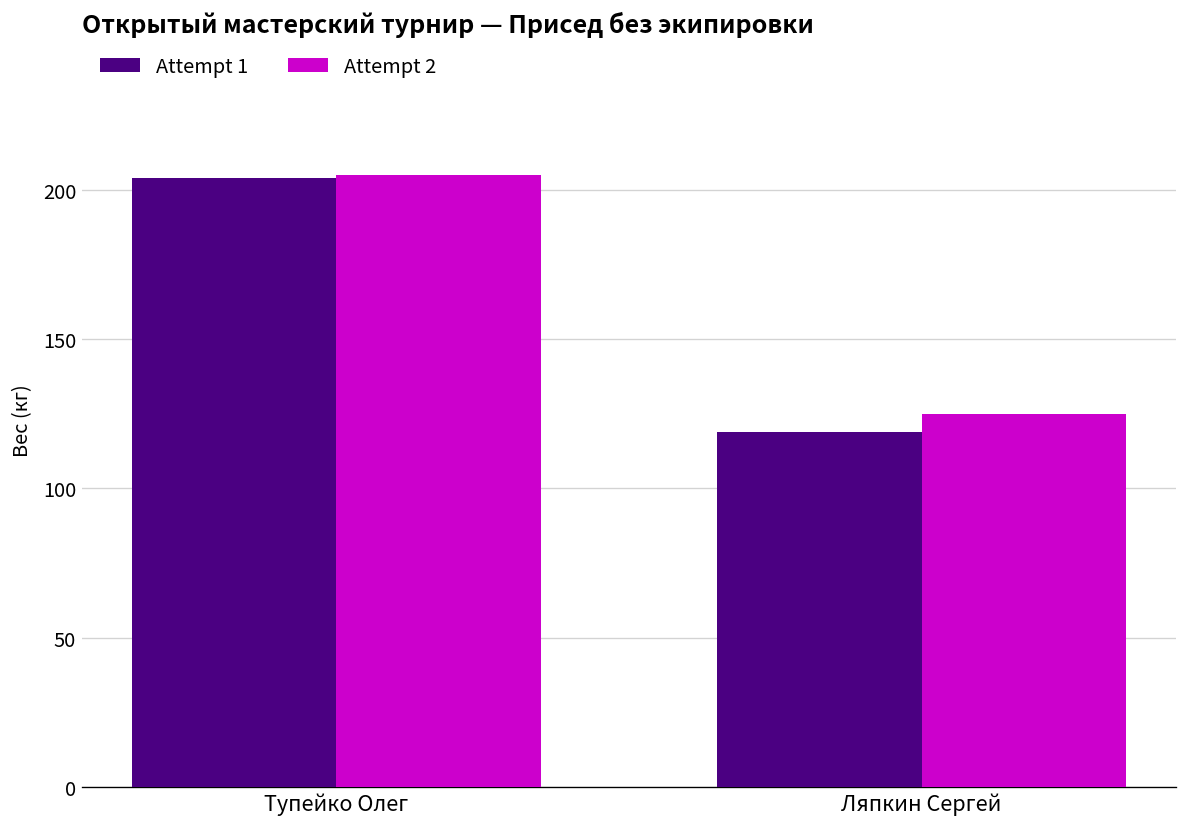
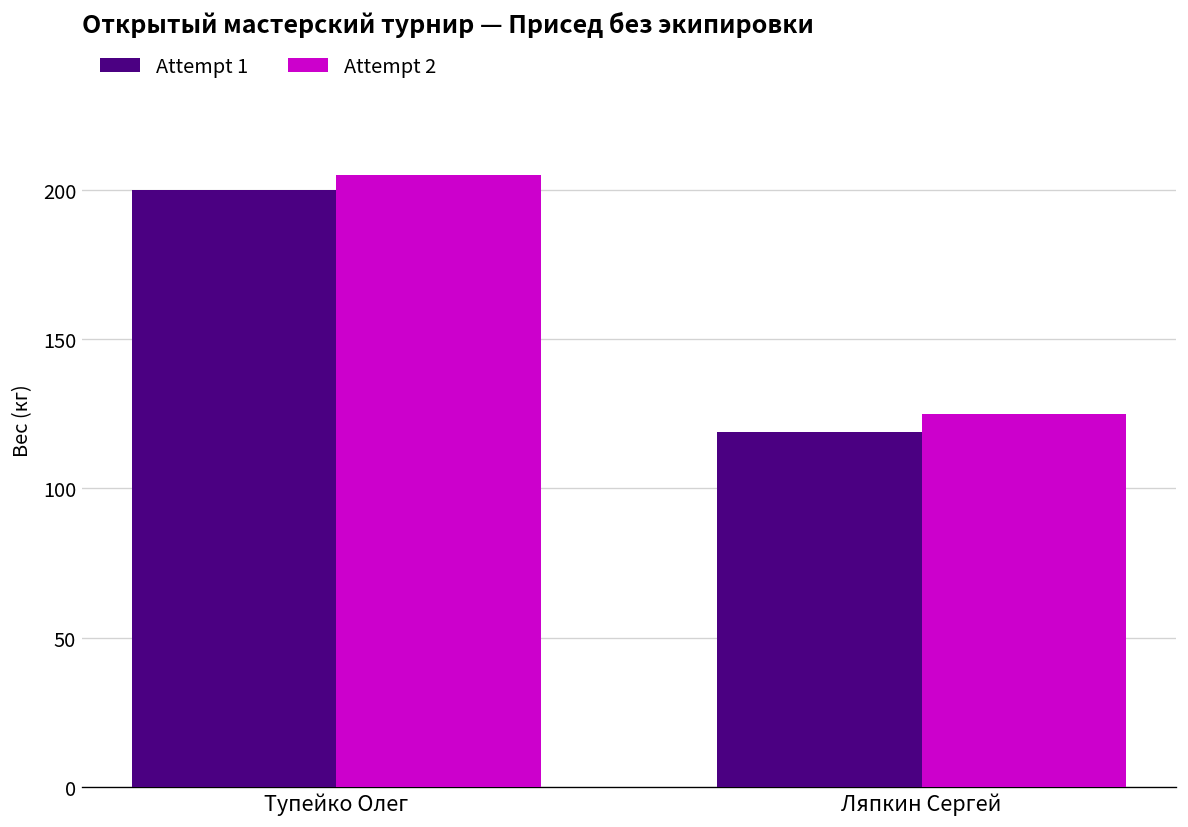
Attempt 1, Тупейко Олег: 204 -> 200
